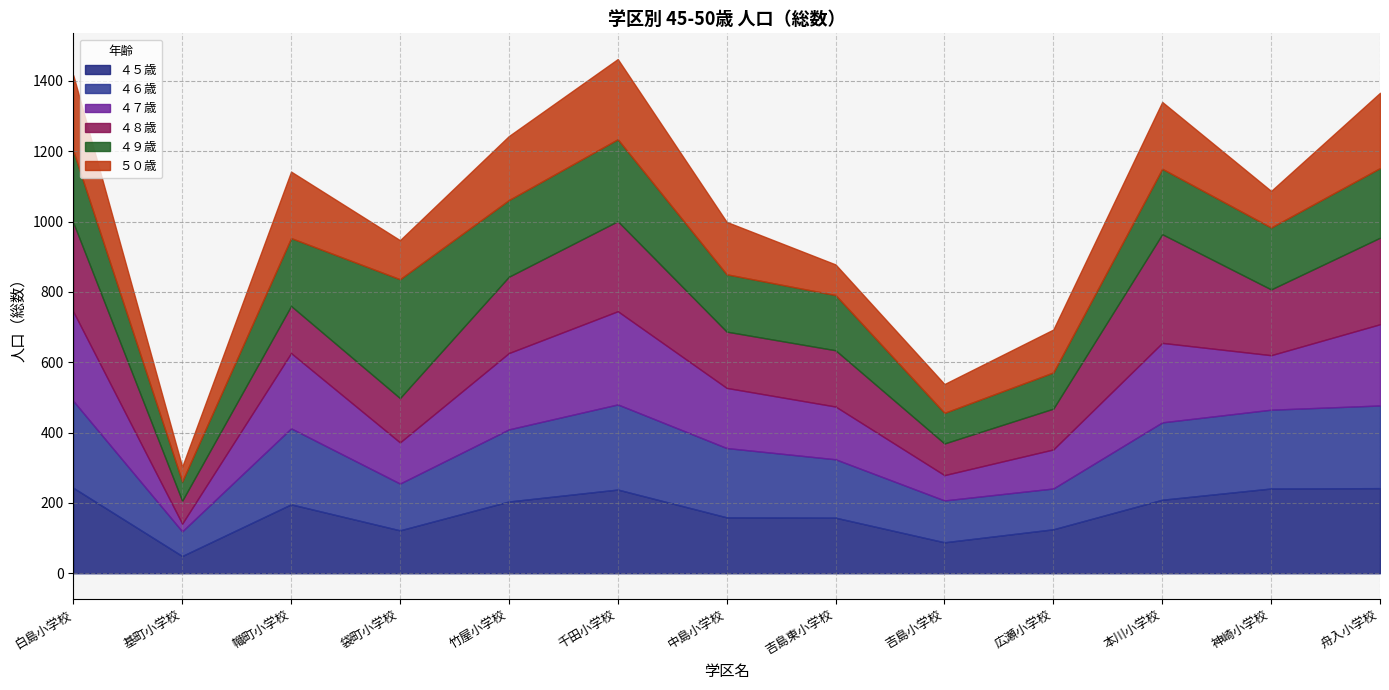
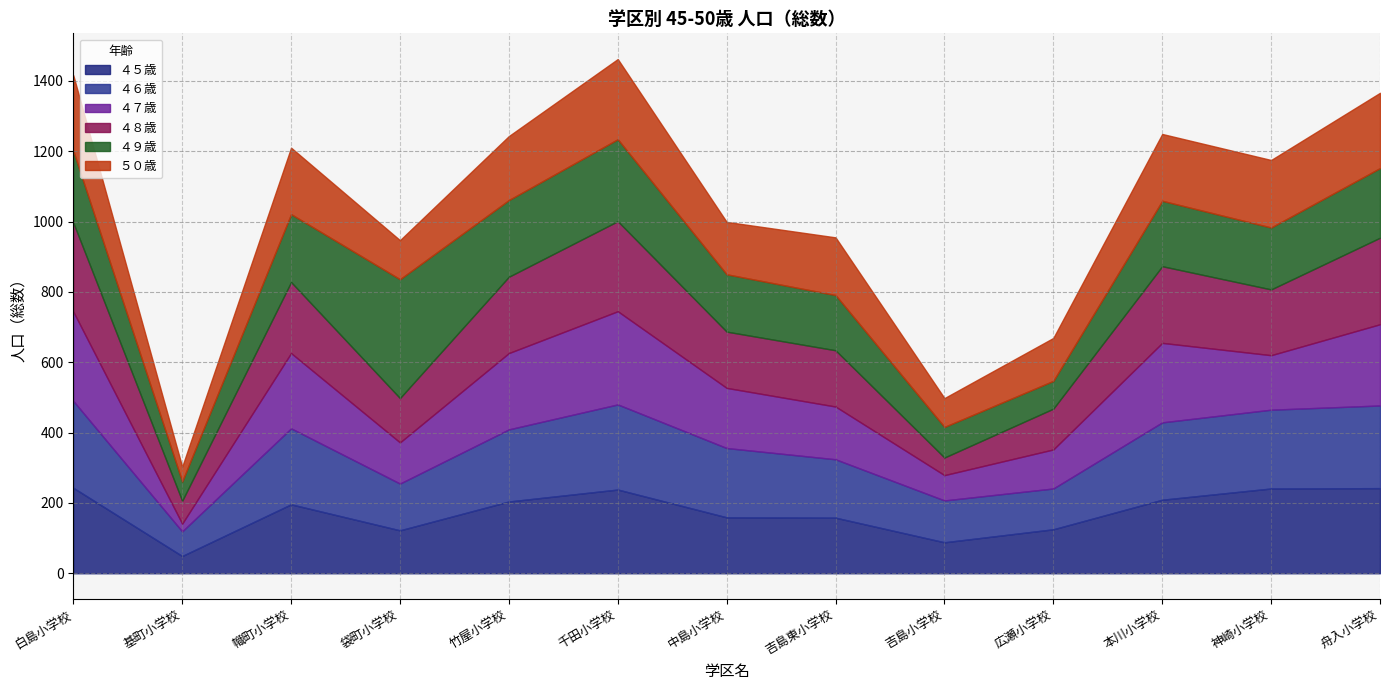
４８歳, 幟町小学校: 130 -> 200
５０歳, 吉島東小学校: 90 -> 160
４８歳, 吉島小学校: 90 -> 50
４９歳, 広瀬小学校: 100 -> 80
４８歳, 本川小学校: 310 -> 220
５０歳, 神崎小学校: 100 -> 190
